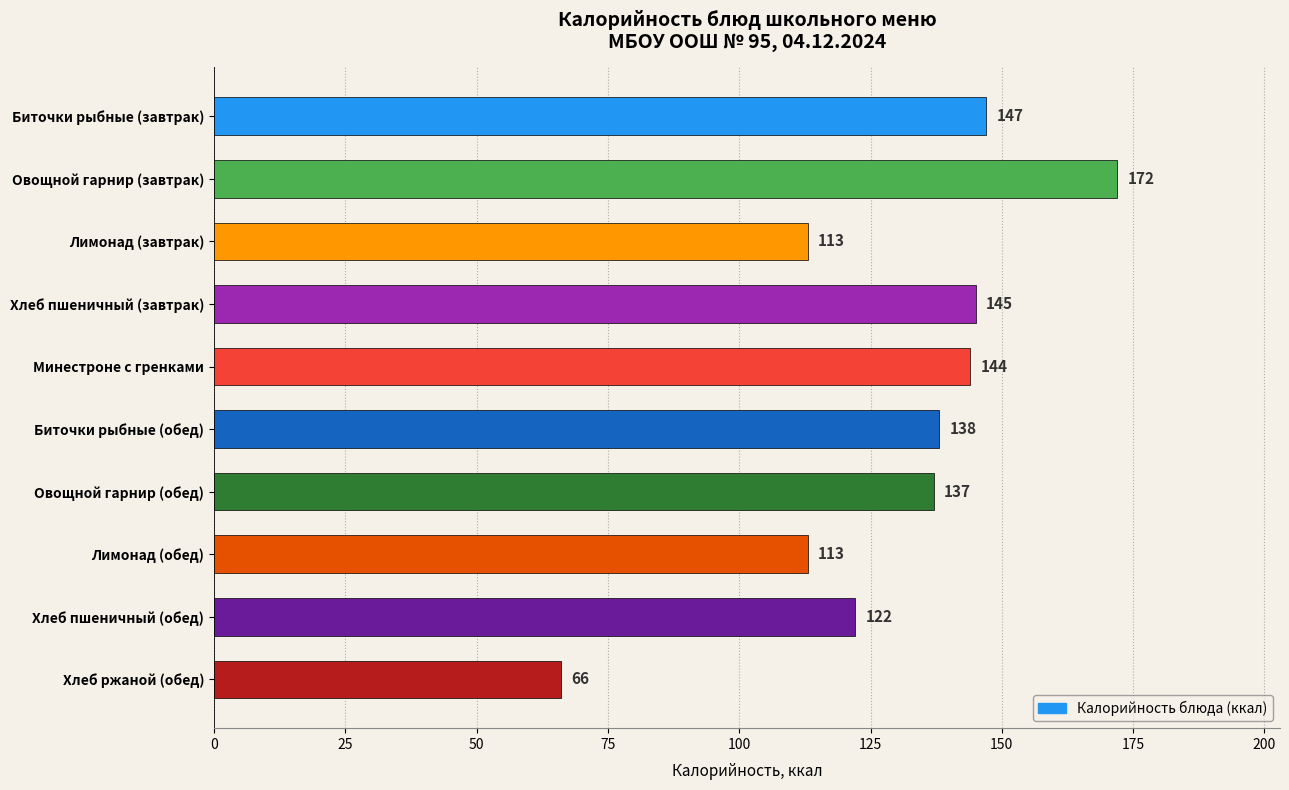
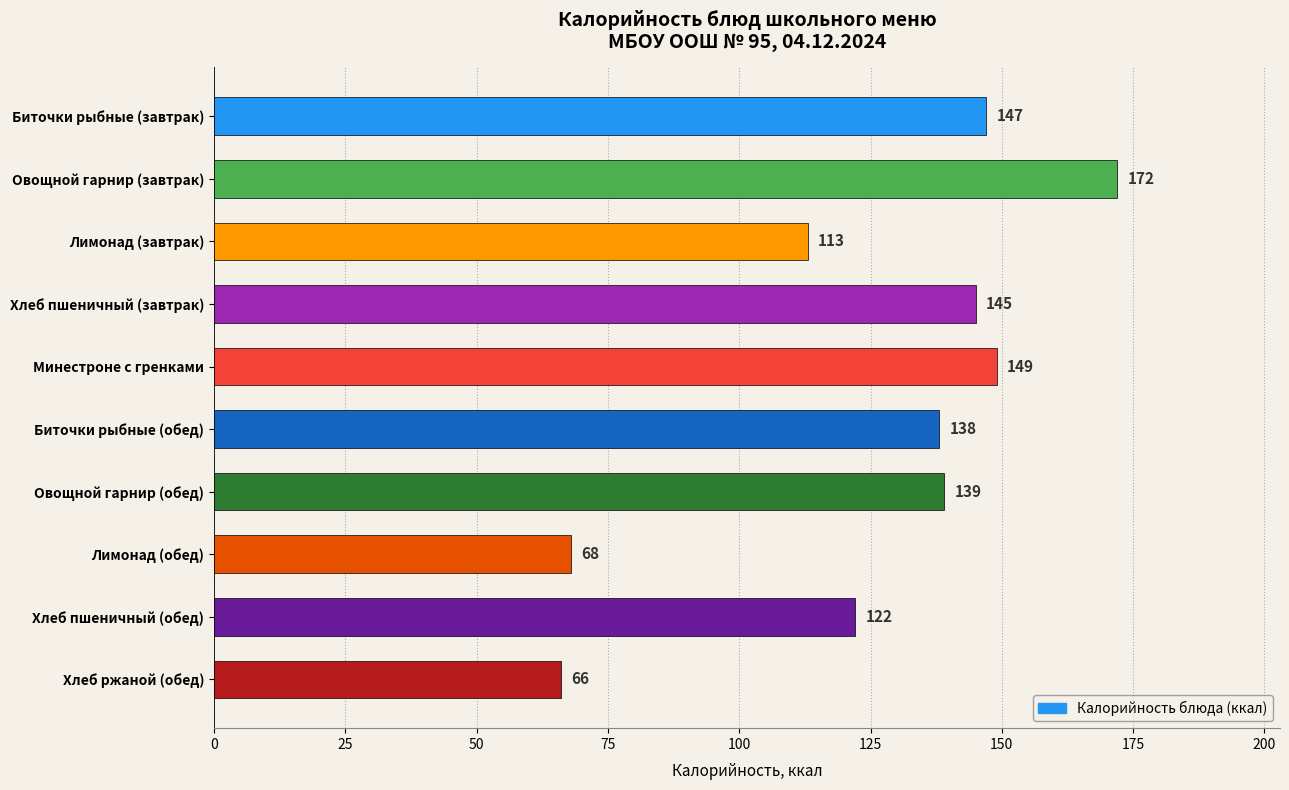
Минестроне с гренками: 144 -> 149
Овощной гарнир (обед): 137 -> 139
Лимонад (обед): 113 -> 68
